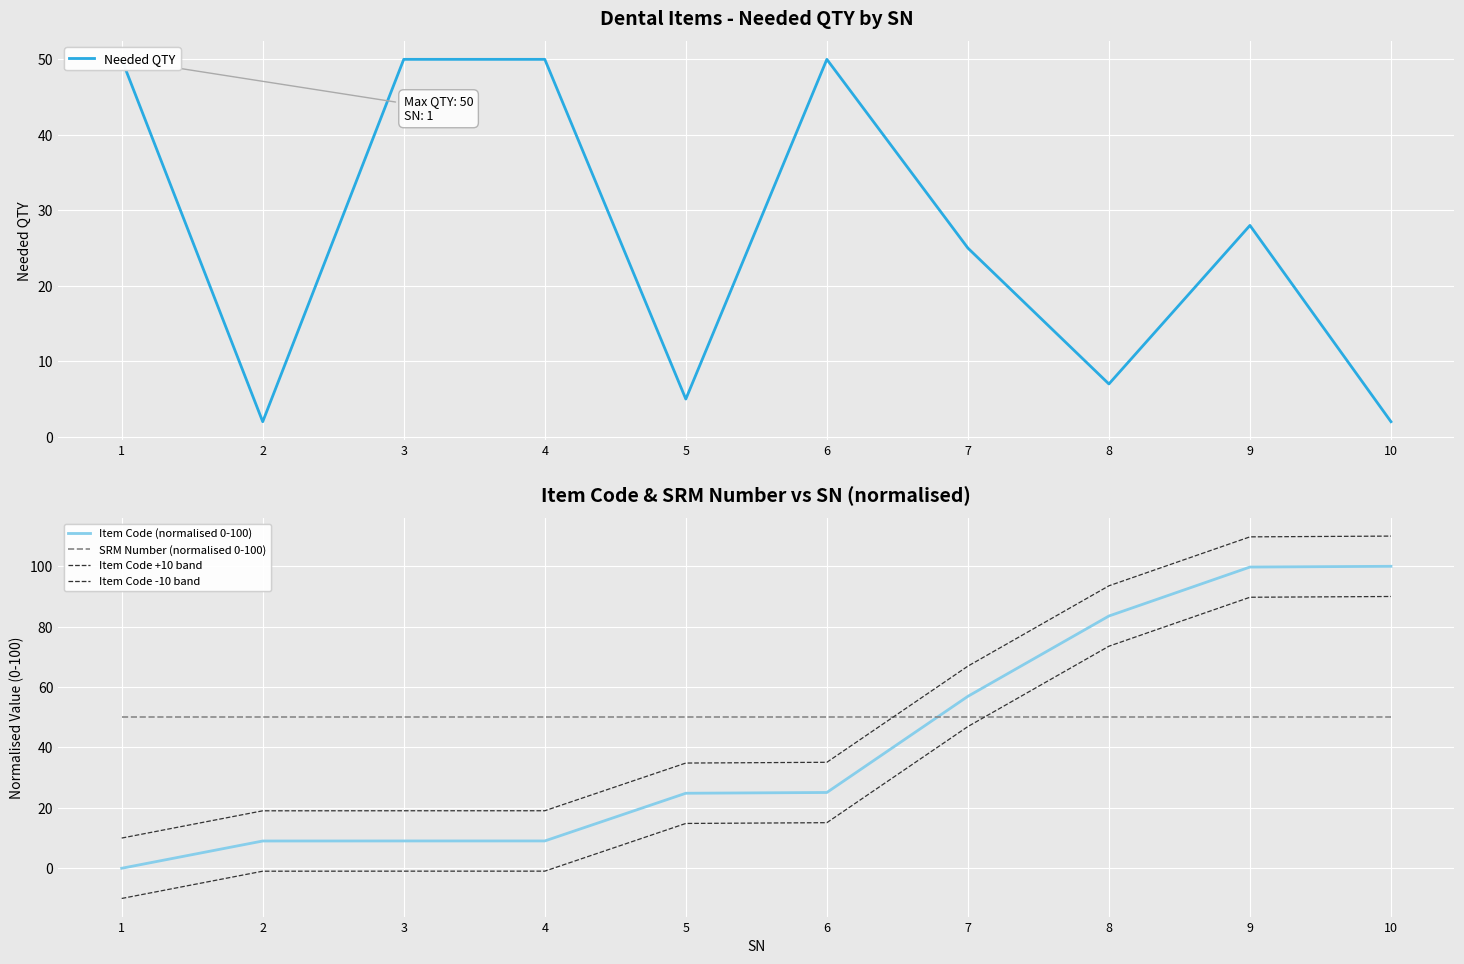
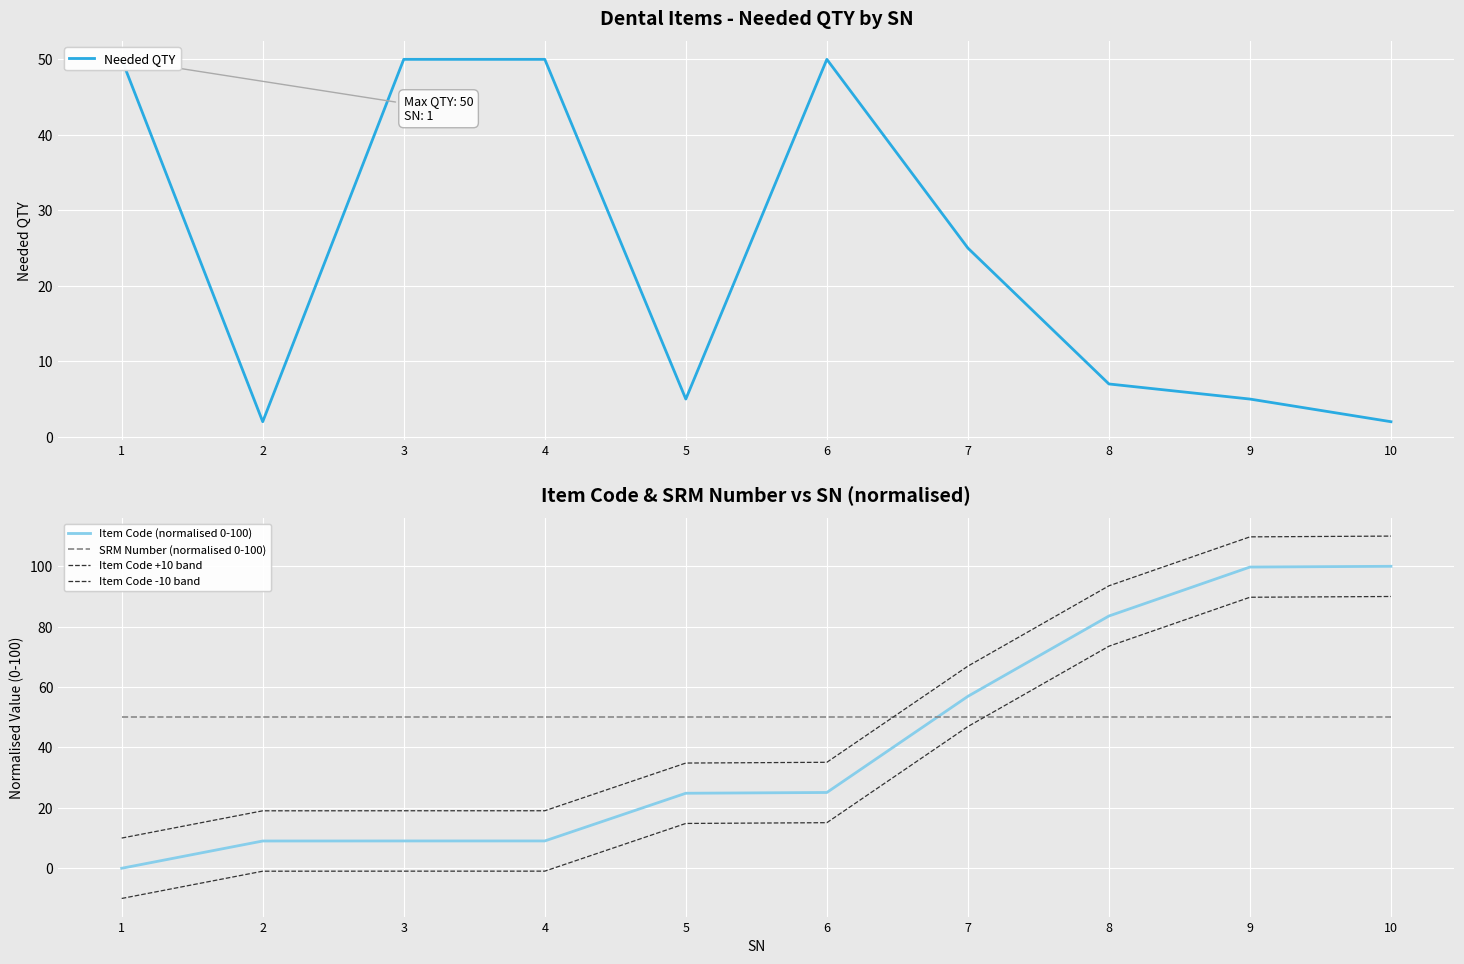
Dental Items - Needed QTY by SN, 9: 28 -> 5
